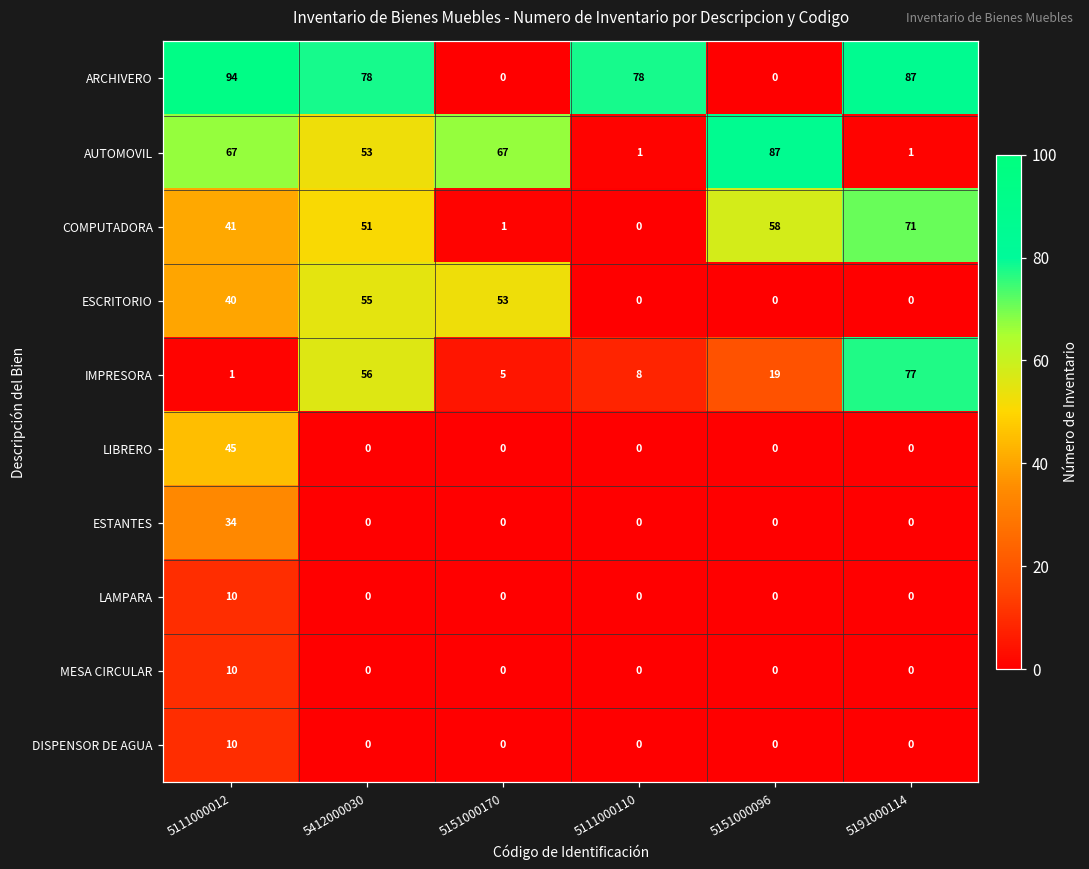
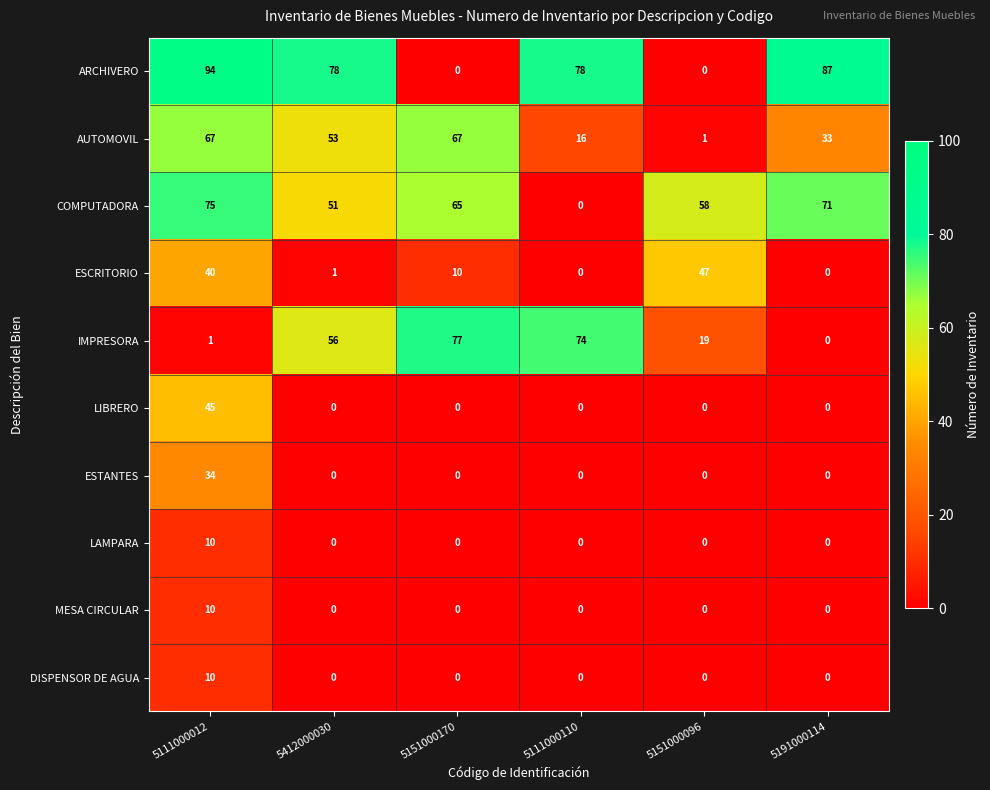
AUTOMOVIL, 5111000110: 1 -> 16
AUTOMOVIL, 5151000096: 87 -> 1
AUTOMOVIL, 5191000114: 1 -> 33
COMPUTADORA, 5111000012: 41 -> 75
COMPUTADORA, 5151000170: 1 -> 65
ESCRITORIO, 5412000030: 55 -> 1
ESCRITORIO, 5151000170: 53 -> 10
ESCRITORIO, 5151000096: 0 -> 47
IMPRESORA, 5151000170: 5 -> 77
IMPRESORA, 5111000110: 8 -> 74
IMPRESORA, 5191000114: 77 -> 0
